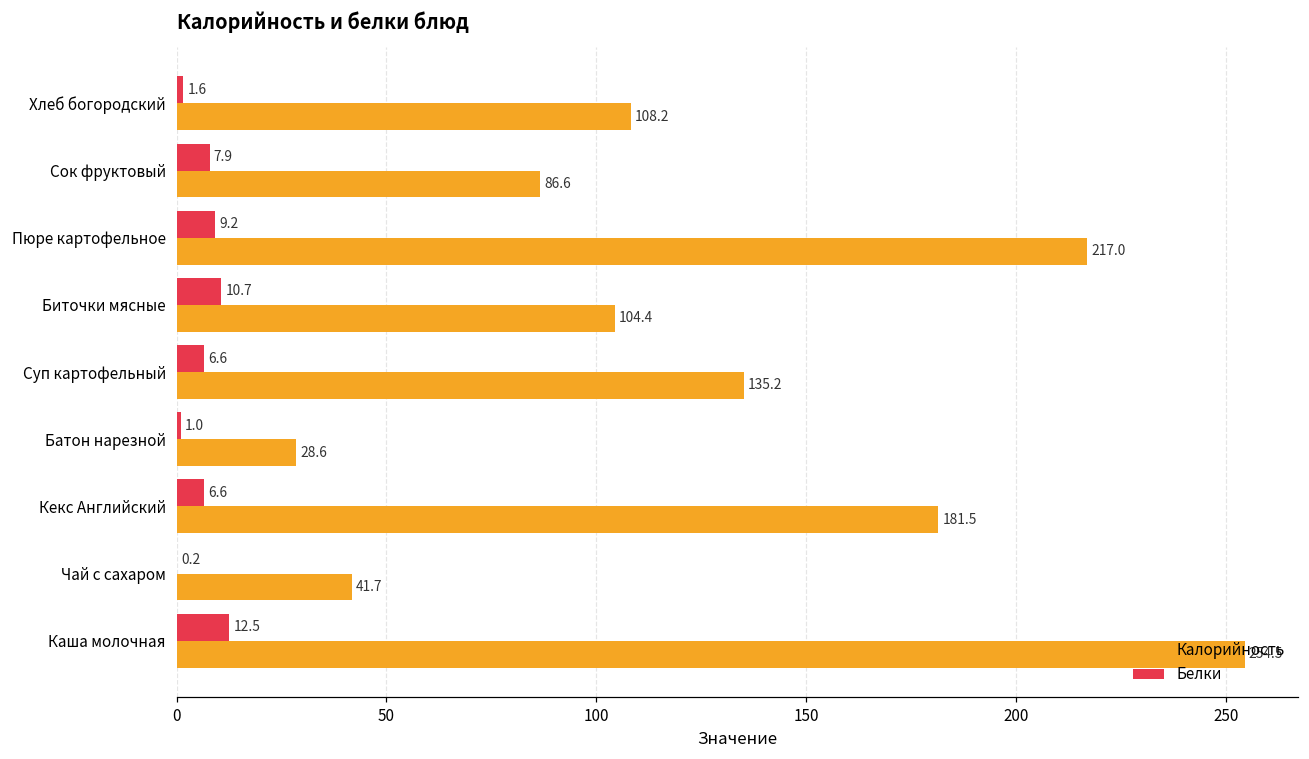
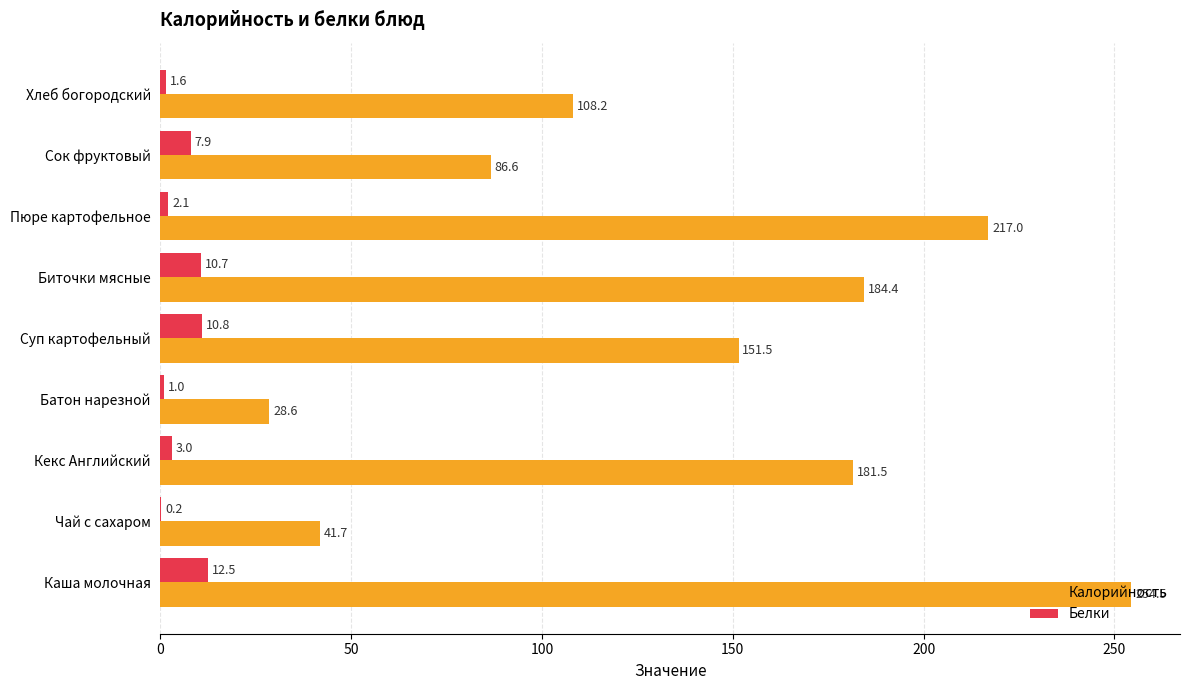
Белки, Пюре картофельное: 9.2 -> 2.1
Калорийность, Биточки мясные: 104.4 -> 184.4
Белки, Суп картофельный: 6.6 -> 10.8
Калорийность, Суп картофельный: 135.2 -> 151.5
Белки, Кекс Английский: 6.6 -> 3.0
